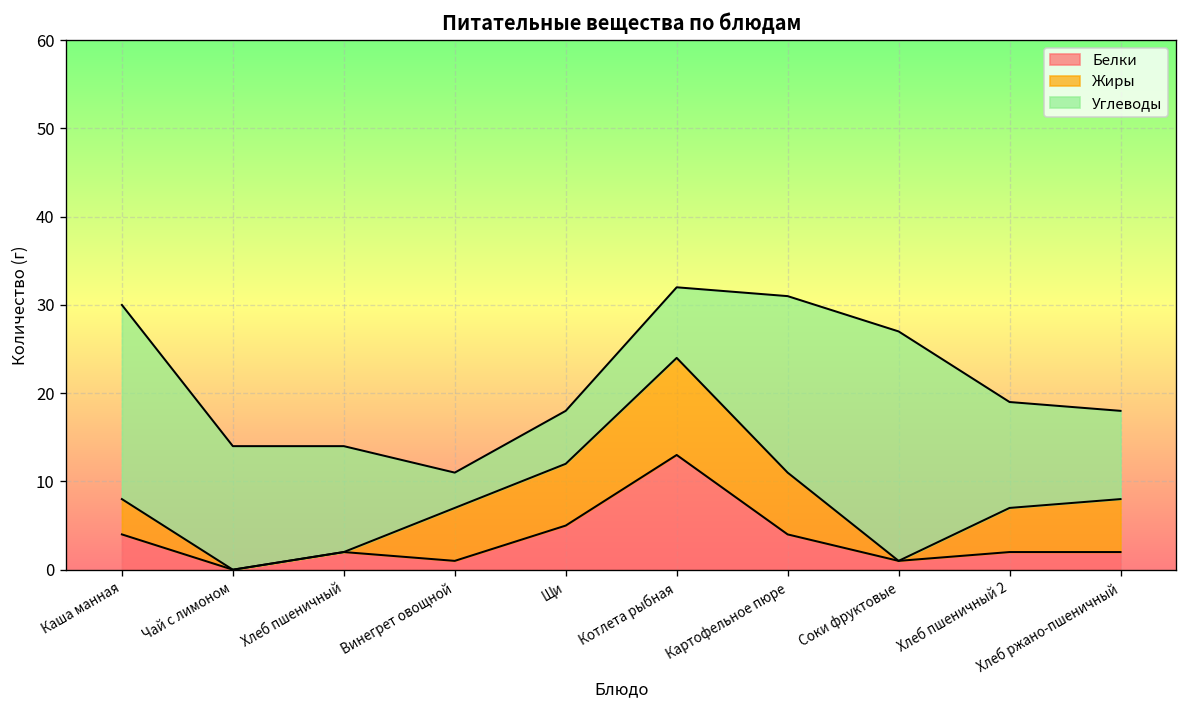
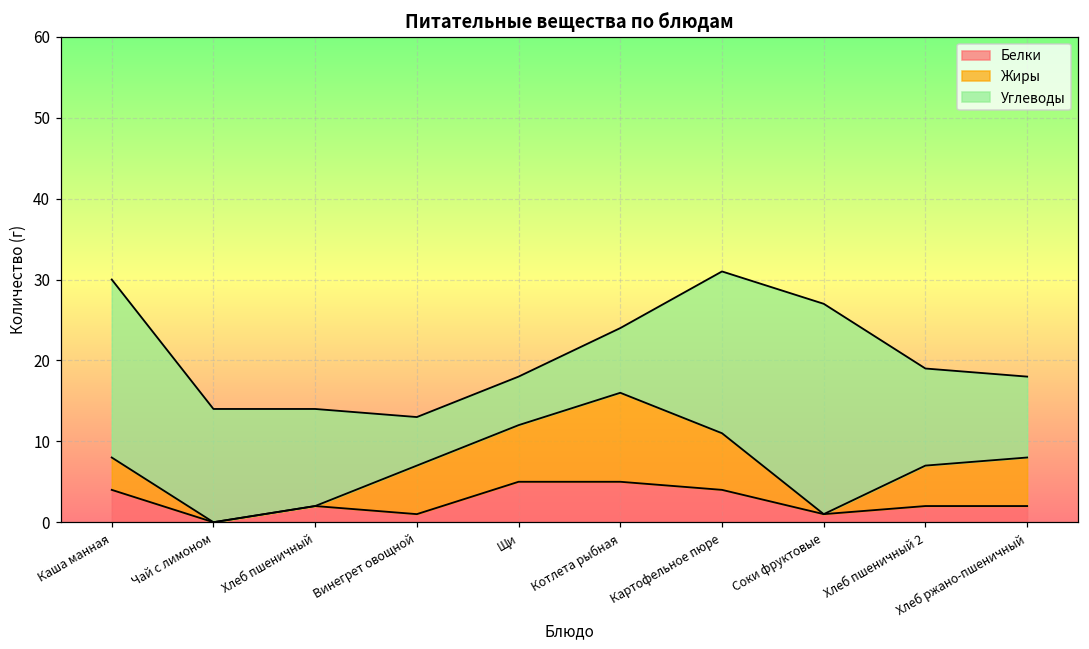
Углеводы, Винегрет овощной: 4 -> 6
Белки, Котлета рыбная: 13 -> 5
